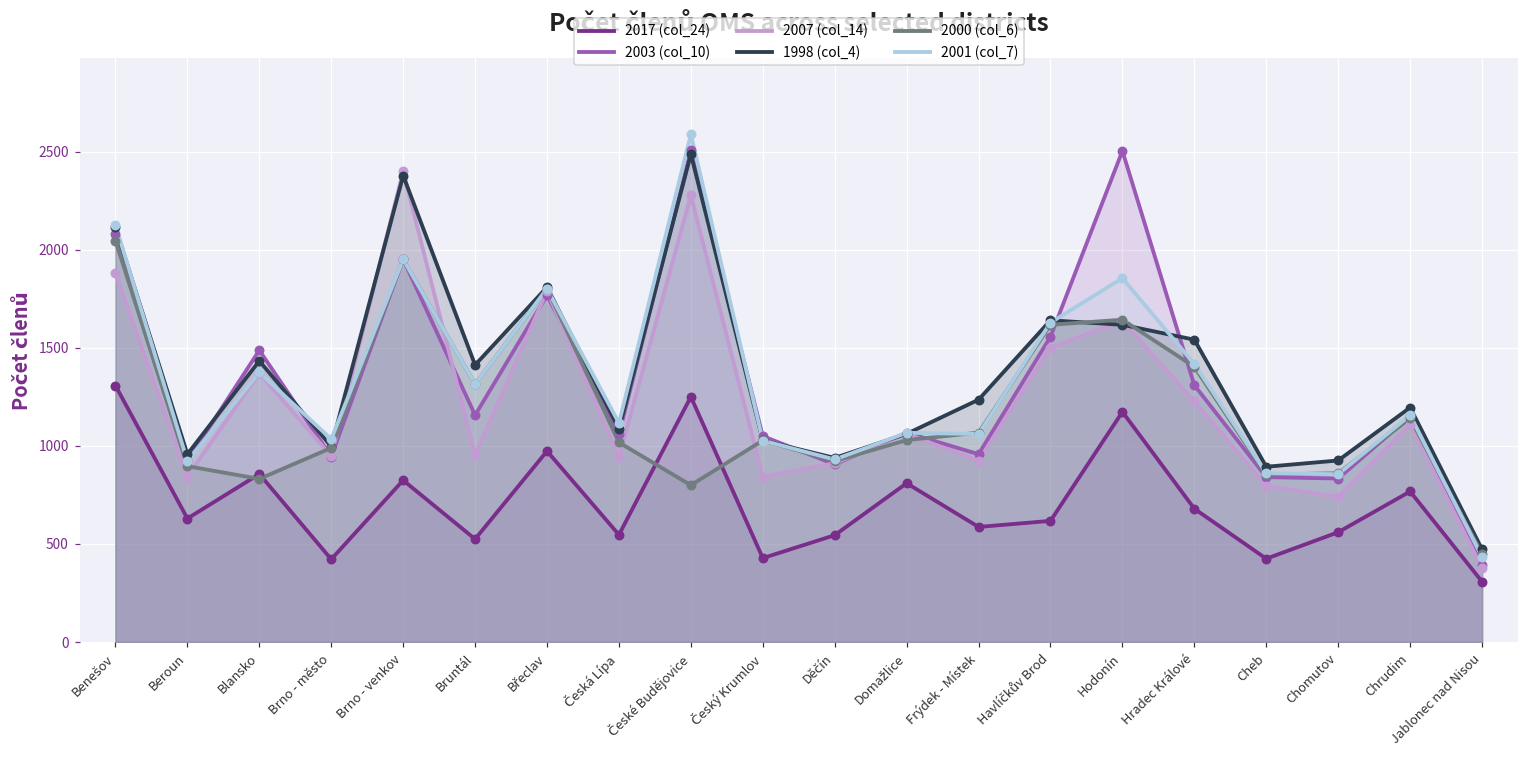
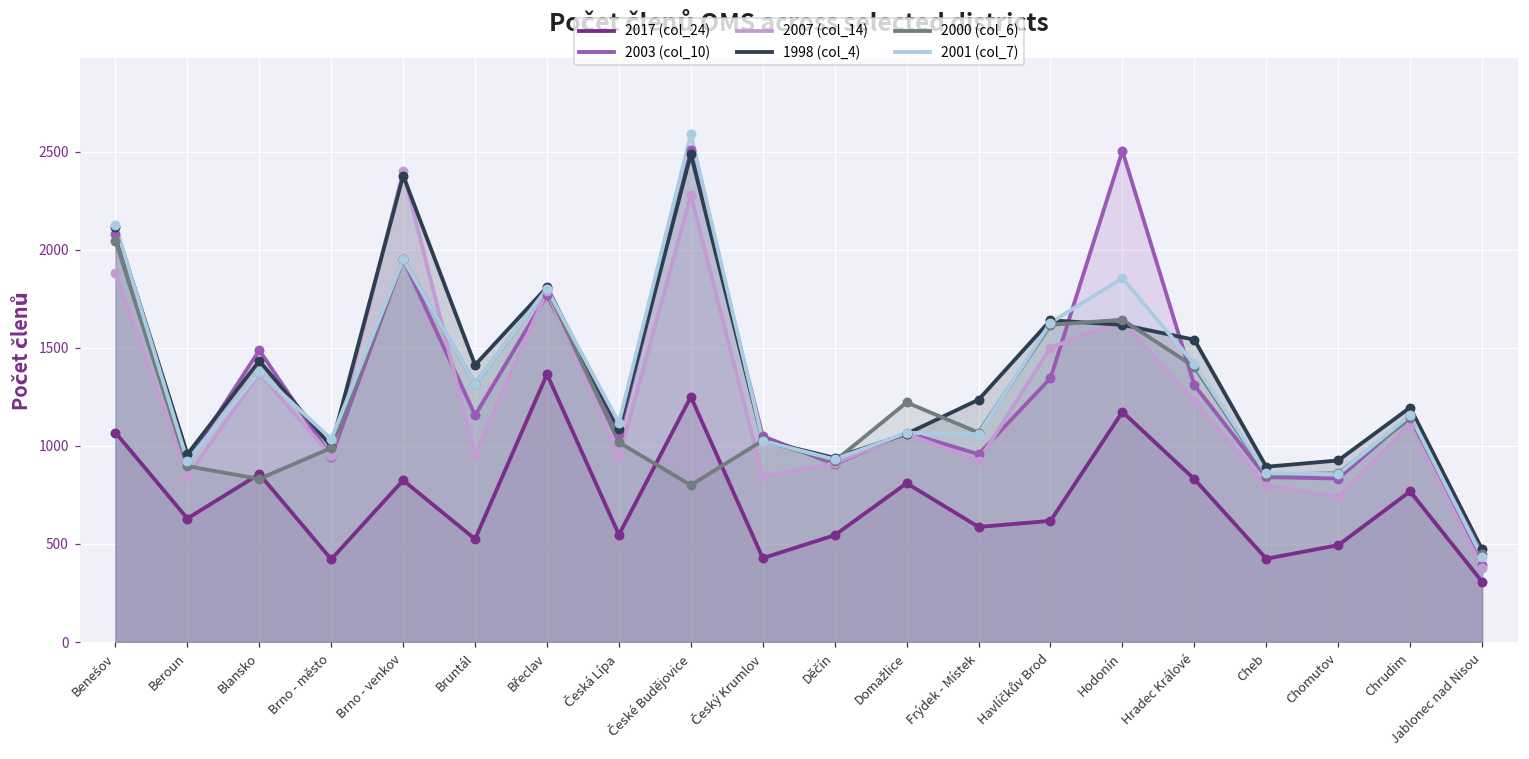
2017 (col_24), Benešov: 1310 -> 1070
2017 (col_24), Břeclav: 970 -> 1370
2000 (col_6), Domažlice: 1030 -> 1220
2003 (col_10), Havlíčkův Brod: 1560 -> 1350
2017 (col_24), Hradec Králové: 680 -> 830
2017 (col_24), Chomutov: 560 -> 490
